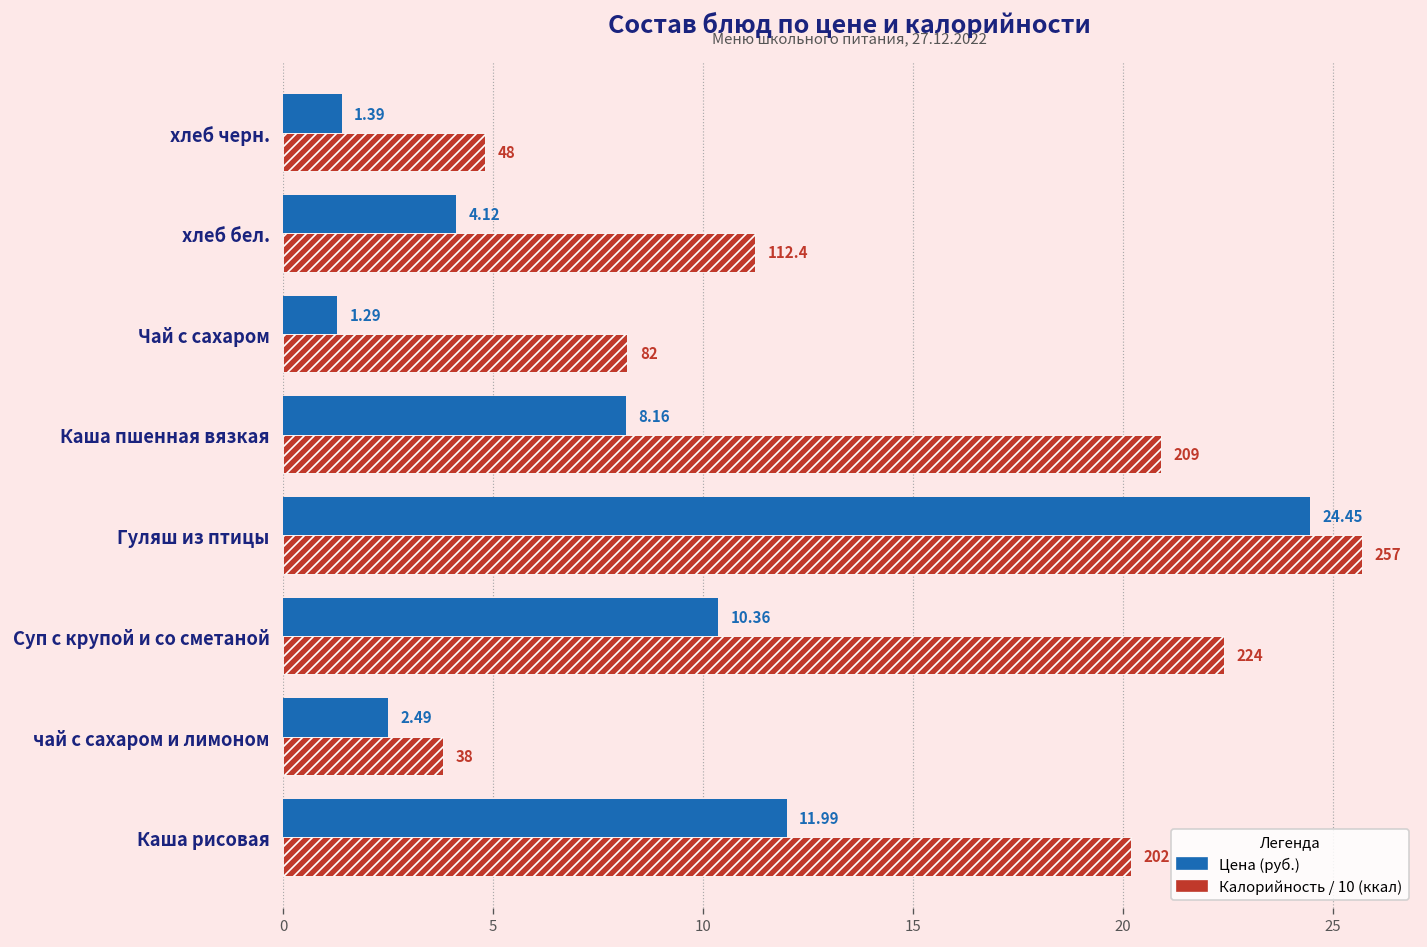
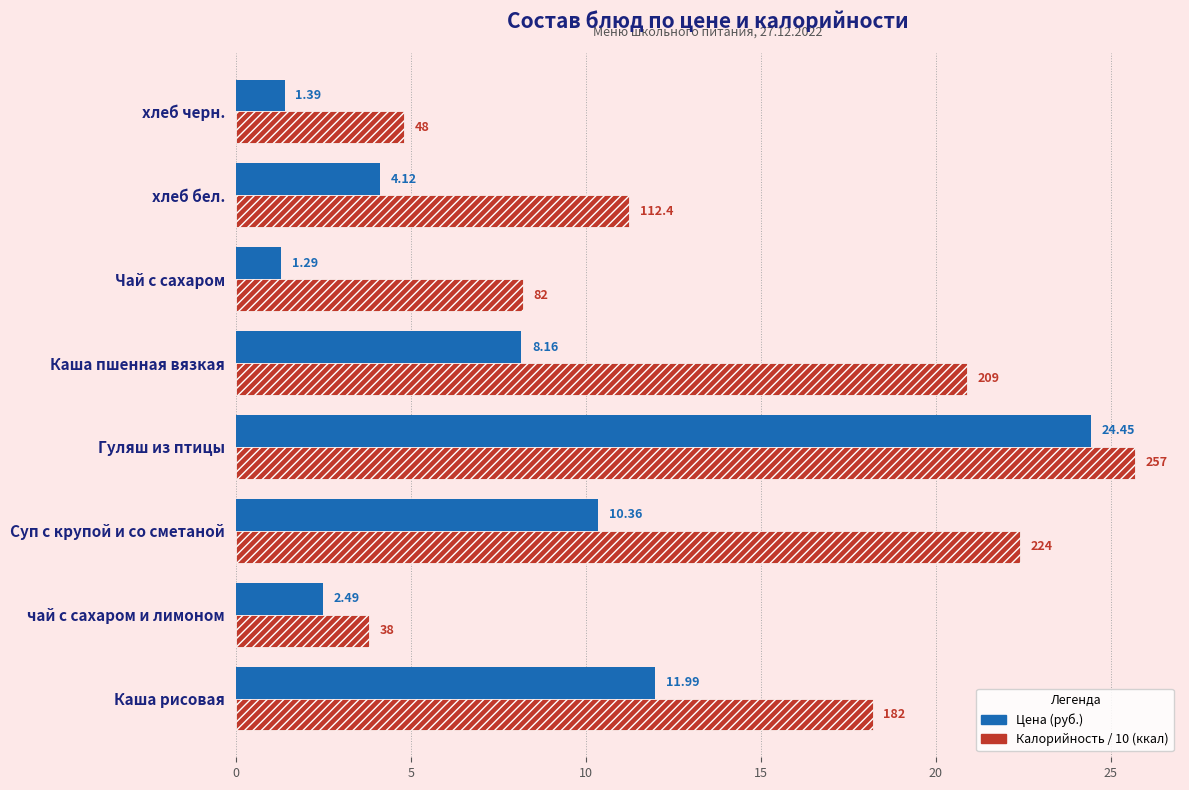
Калорийность / 10 (ккал), Каша рисовая: 202 -> 182
